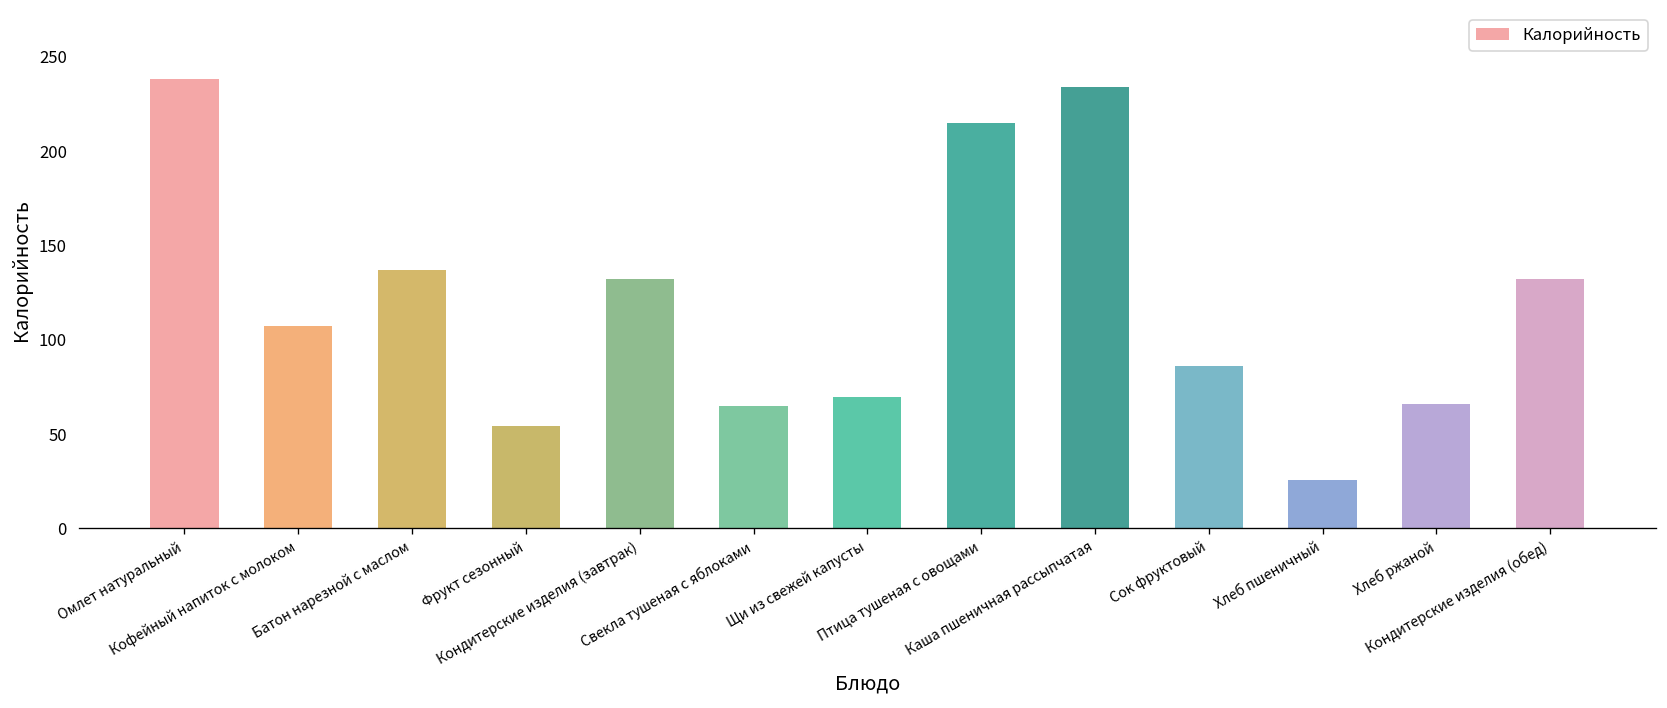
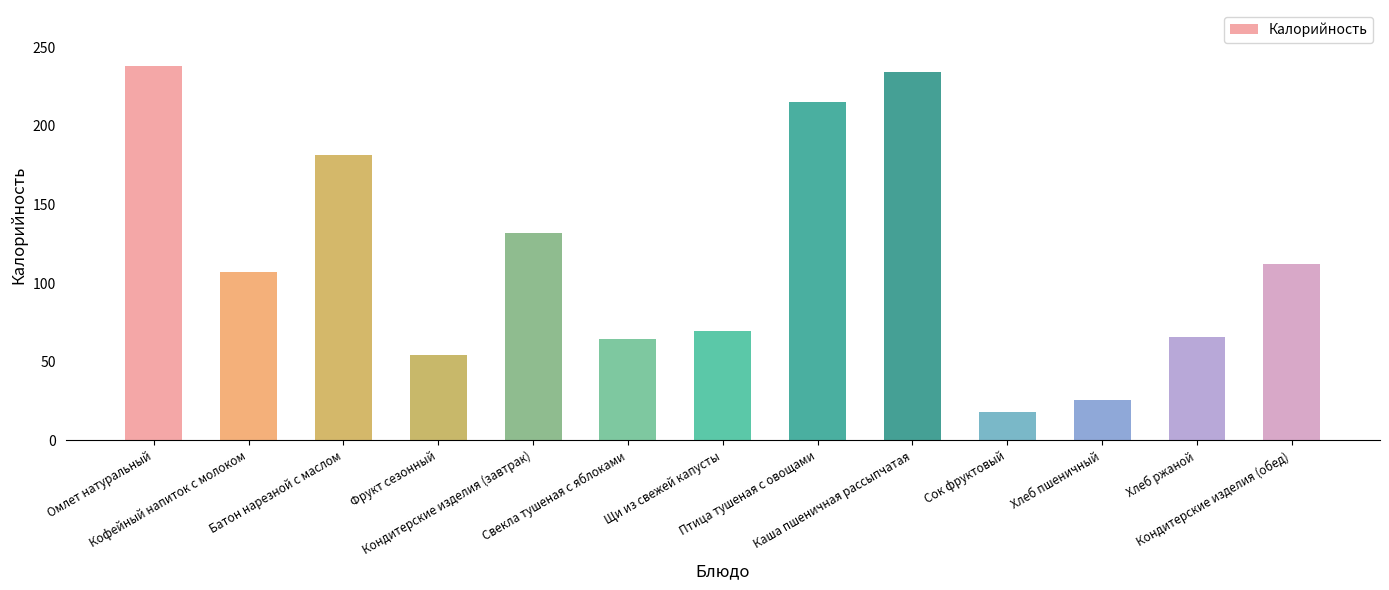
Батон нарезной с маслом: 137 -> 182
Сок фруктовый: 86 -> 18
Кондитерские изделия (обед): 132 -> 112
